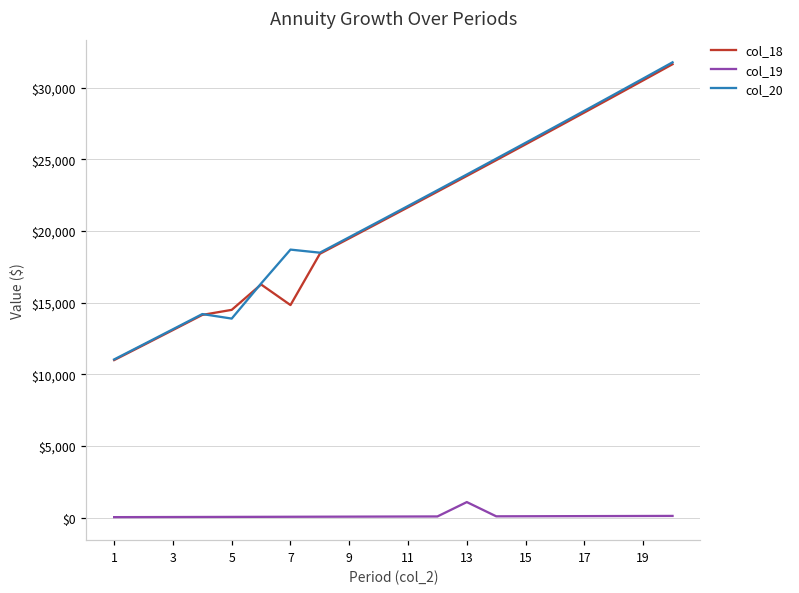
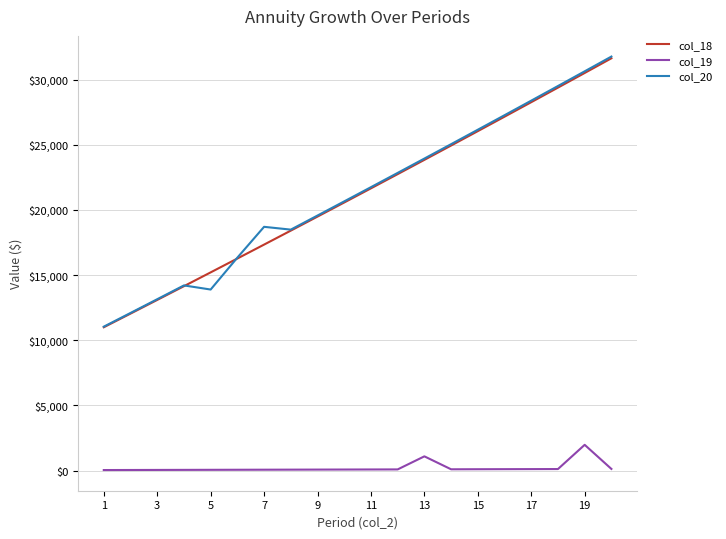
col_18, 5: $14,500 -> $15,200
col_18, 7: $14,800 -> $17,300
col_19, 19: $100 -> $2,000
